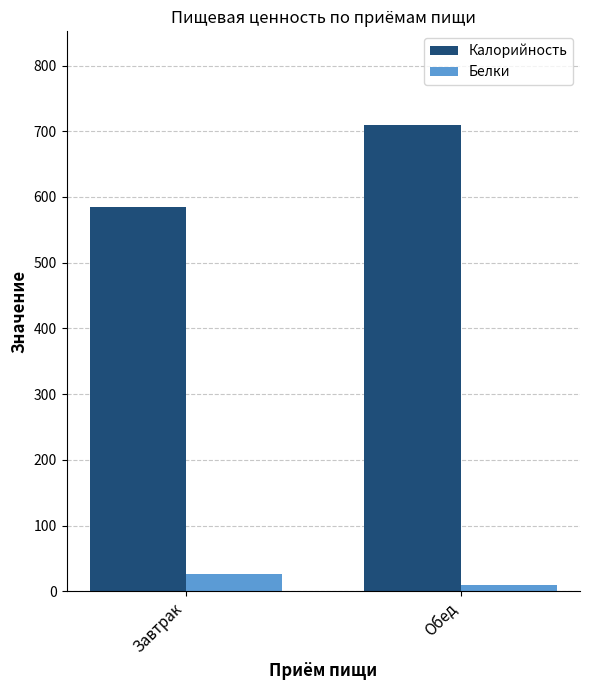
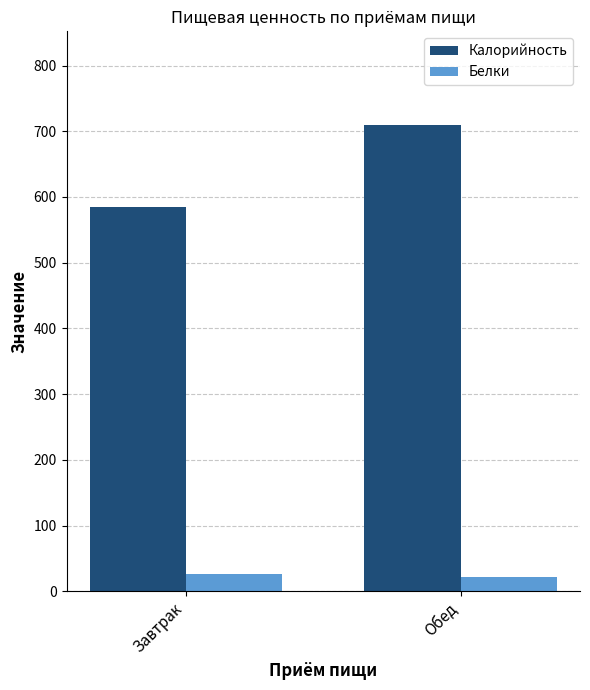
Белки, Обед: 10 -> 20
